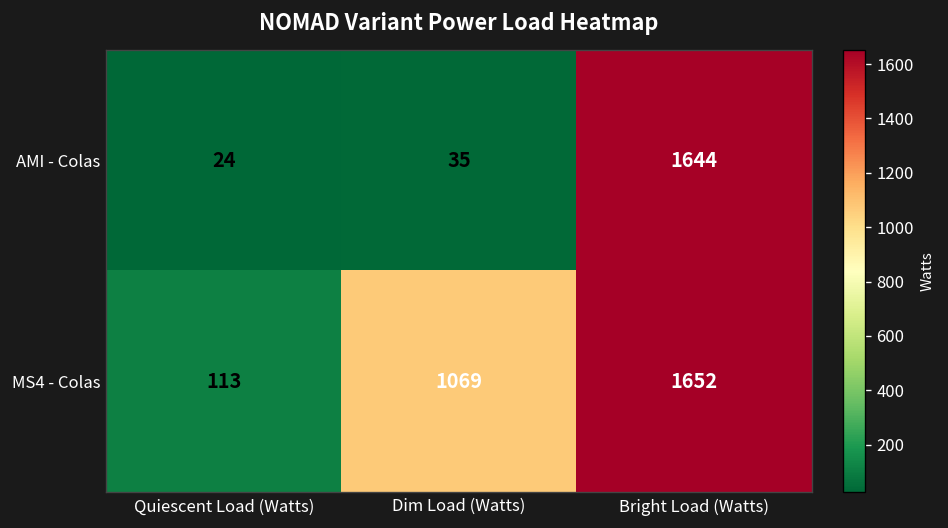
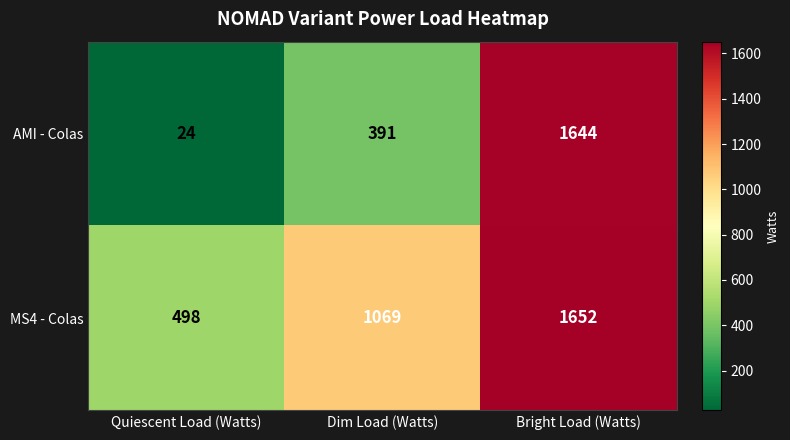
AMI - Colas, Dim Load (Watts): 35 -> 391
MS4 - Colas, Quiescent Load (Watts): 113 -> 498
